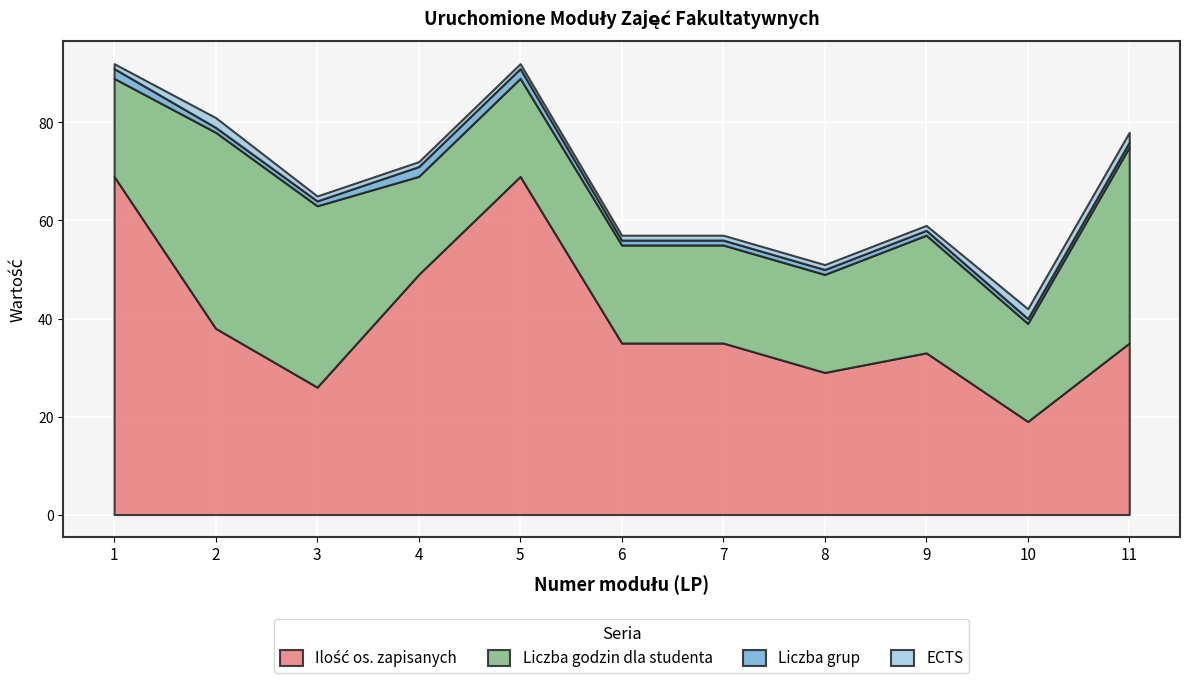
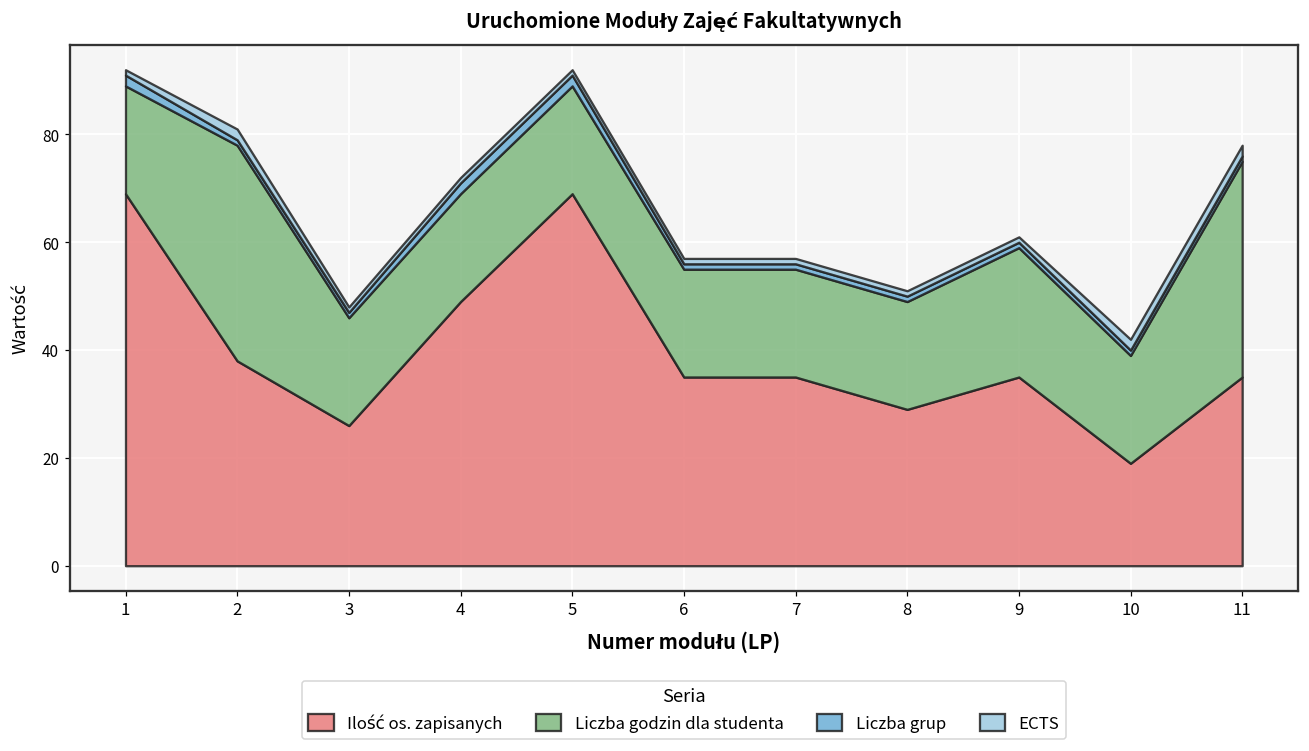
Liczba godzin dla studenta, 3: 37 -> 20
Ilość os. zapisanych, 9: 33 -> 35
